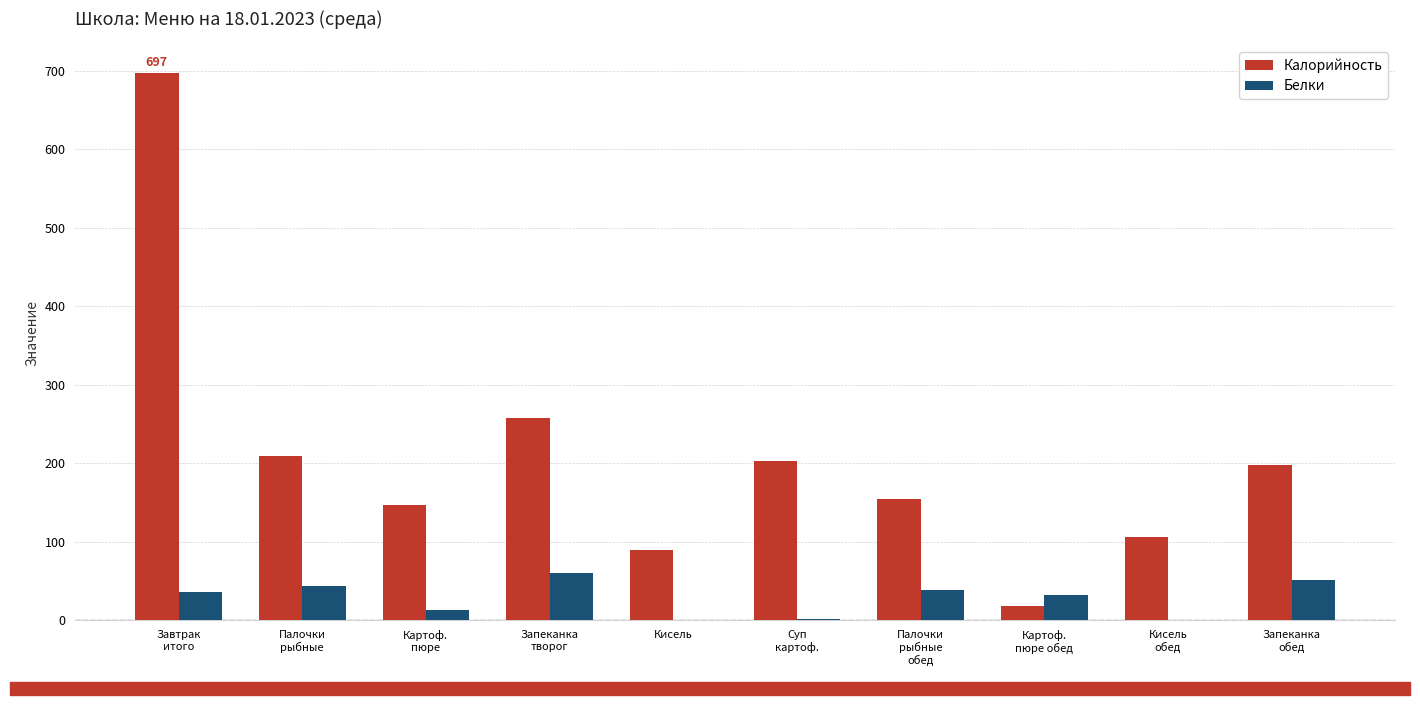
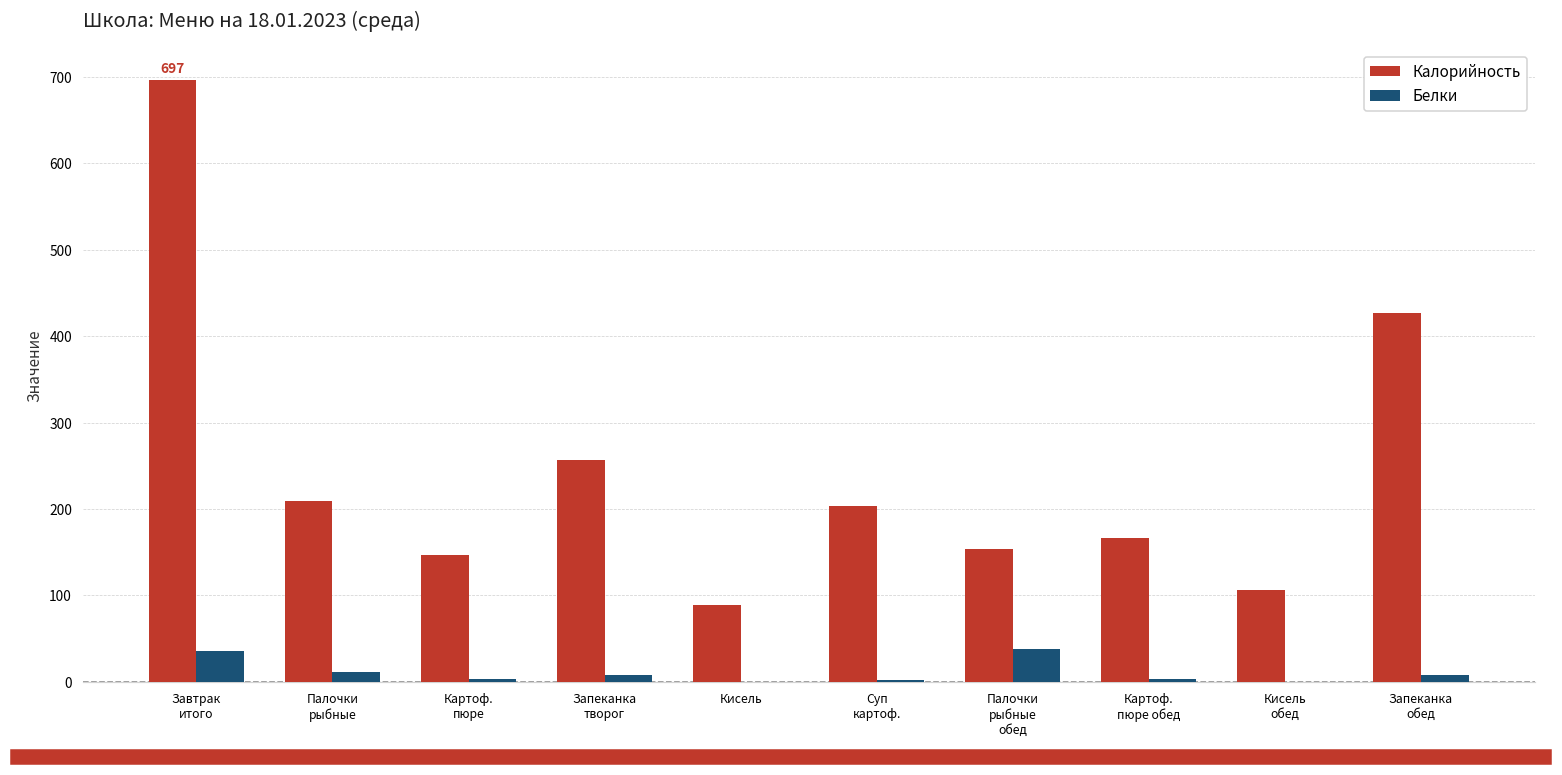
Белки, Палочки рыбные: 40 -> 10
Белки, Картоф. пюре: 10 -> 0
Белки, Запеканка творог: 60 -> 10
Калорийность, Картоф. пюре обед: 20 -> 170
Белки, Картоф. пюре обед: 30 -> 0
Калорийность, Запеканка обед: 200 -> 430
Белки, Запеканка обед: 50 -> 10
